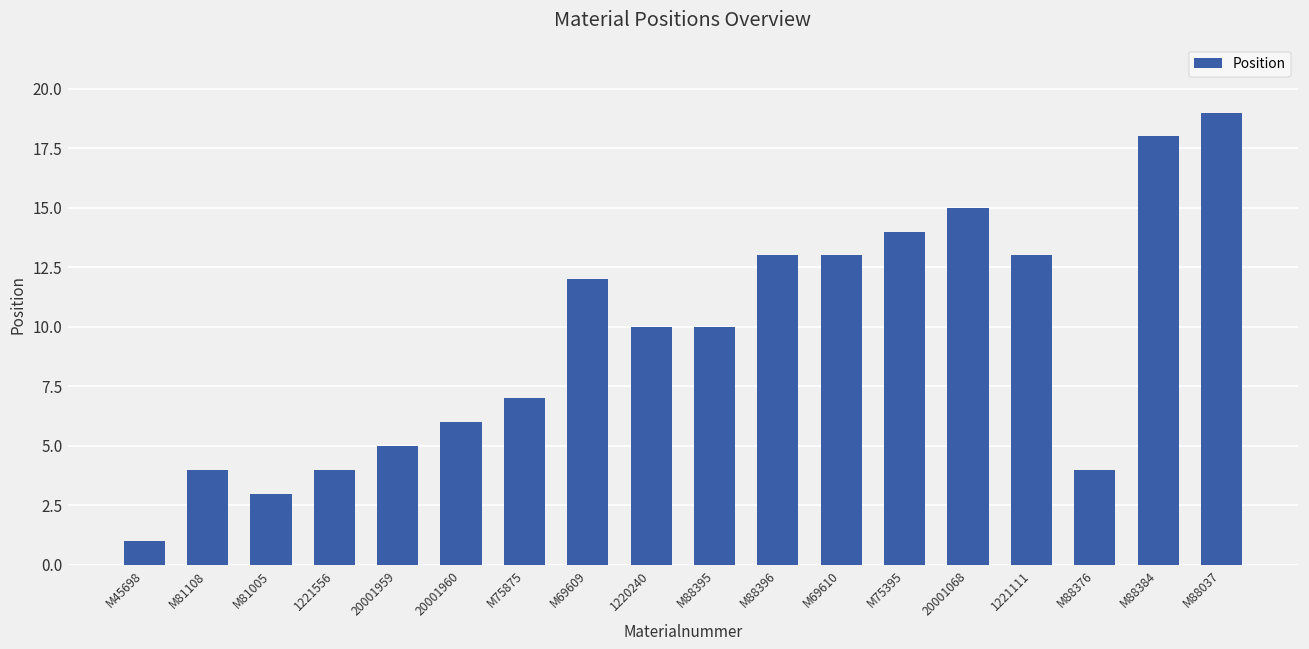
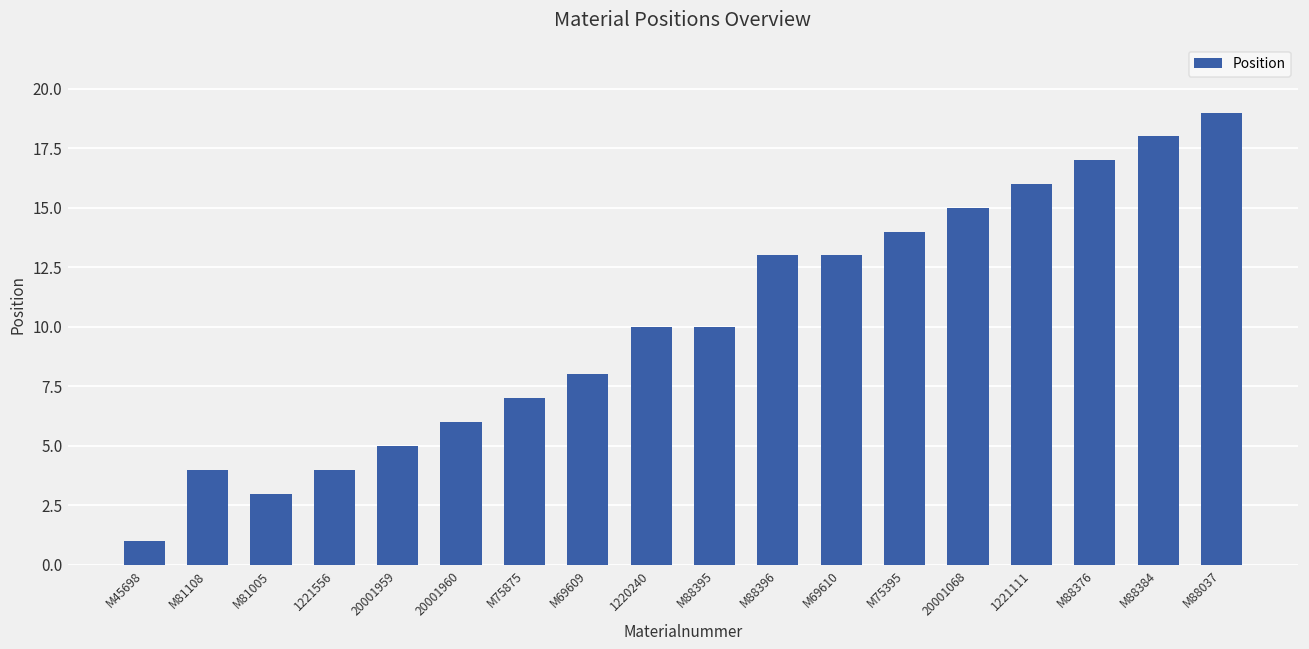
M69609: 12 -> 8
1221111: 13 -> 16
M88376: 4 -> 17
